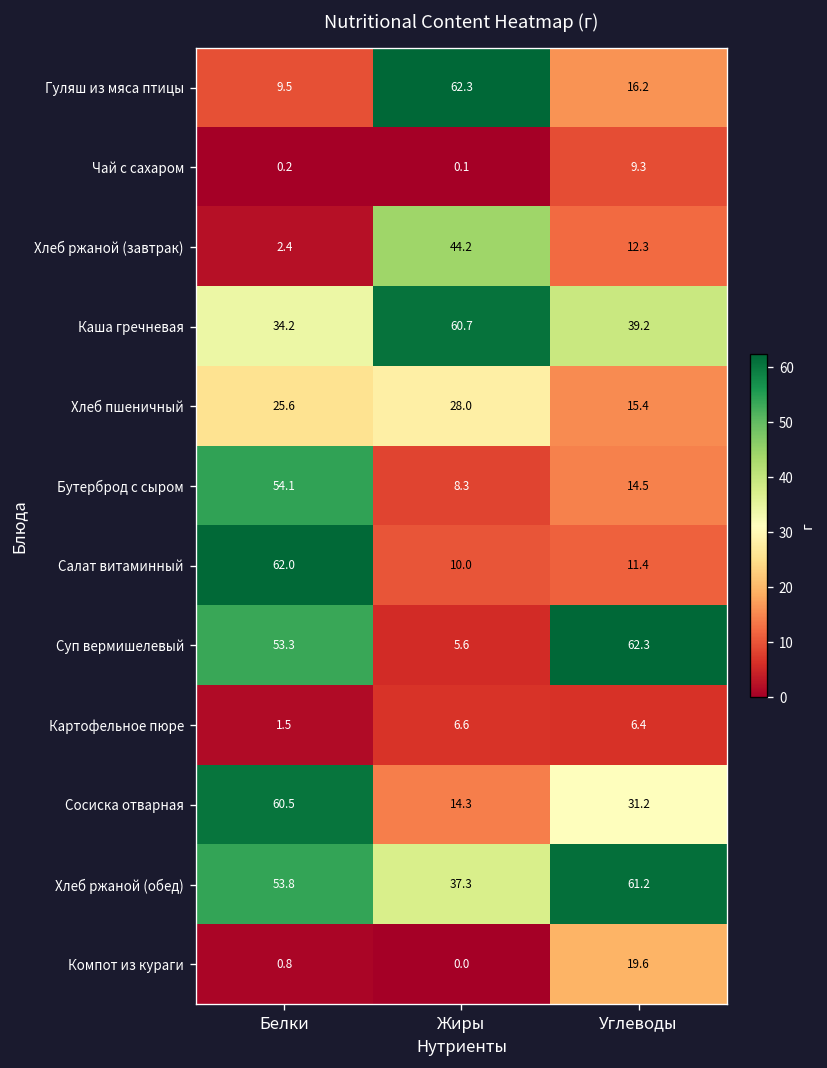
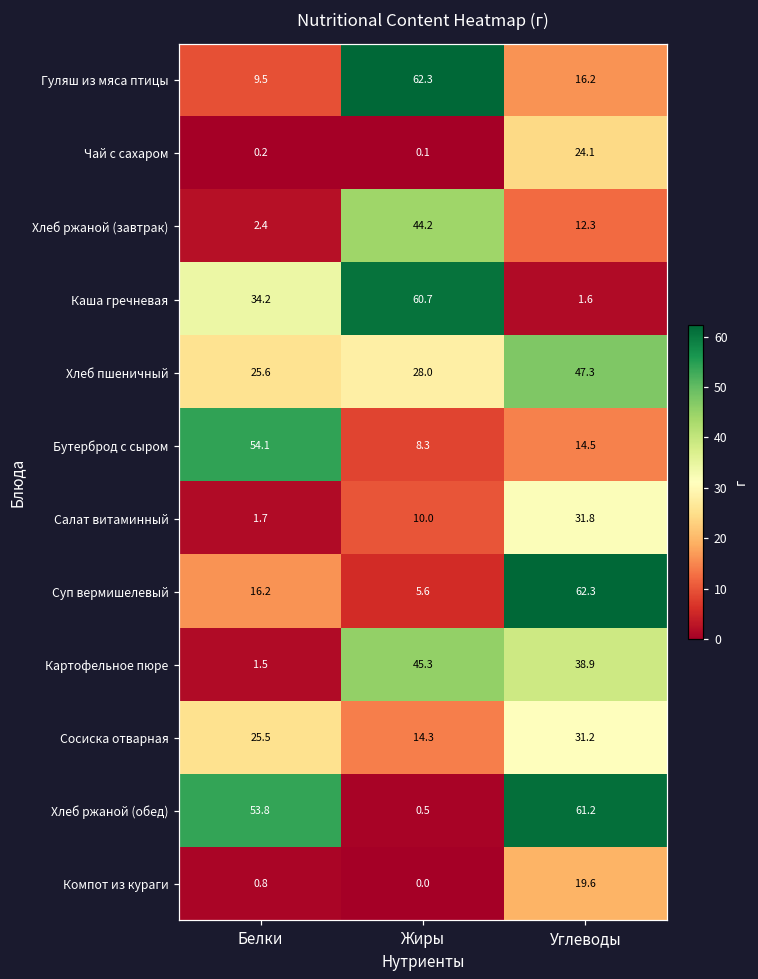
Чай с сахаром, Углеводы: 9.3 -> 24.1
Каша гречневая, Углеводы: 39.2 -> 1.6
Хлеб пшеничный, Углеводы: 15.4 -> 47.3
Салат витаминный, Белки: 62.0 -> 1.7
Салат витаминный, Углеводы: 11.4 -> 31.8
Суп вермишелевый, Белки: 53.3 -> 16.2
Картофельное пюре, Жиры: 6.6 -> 45.3
Картофельное пюре, Углеводы: 6.4 -> 38.9
Сосиска отварная, Белки: 60.5 -> 25.5
Хлеб ржаной (обед), Жиры: 37.3 -> 0.5
